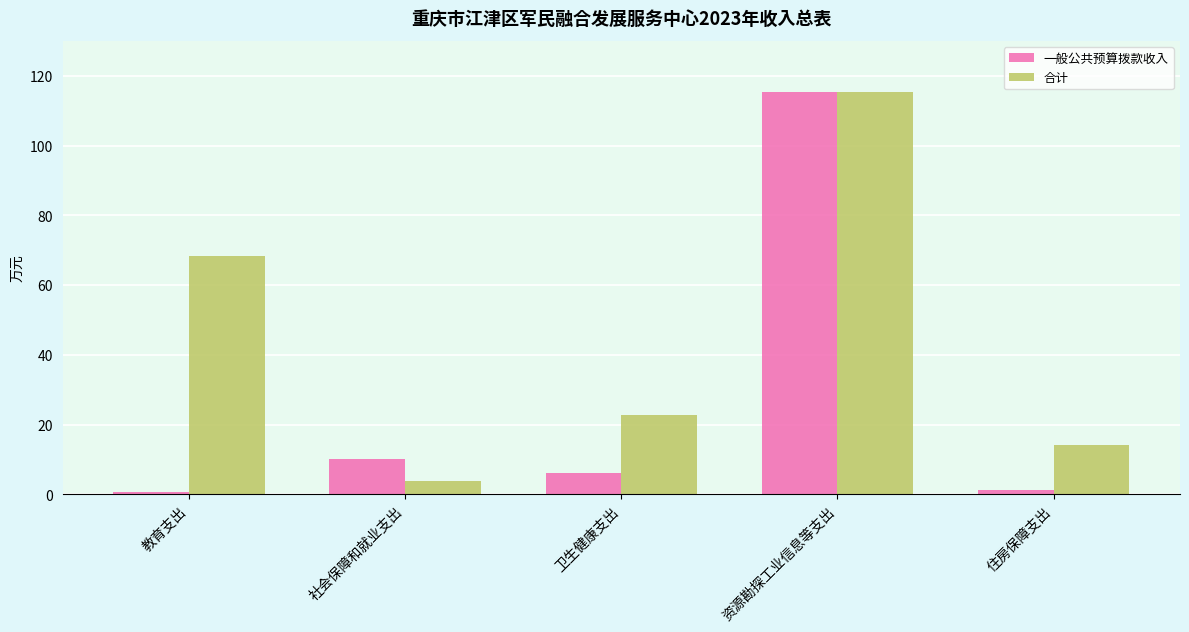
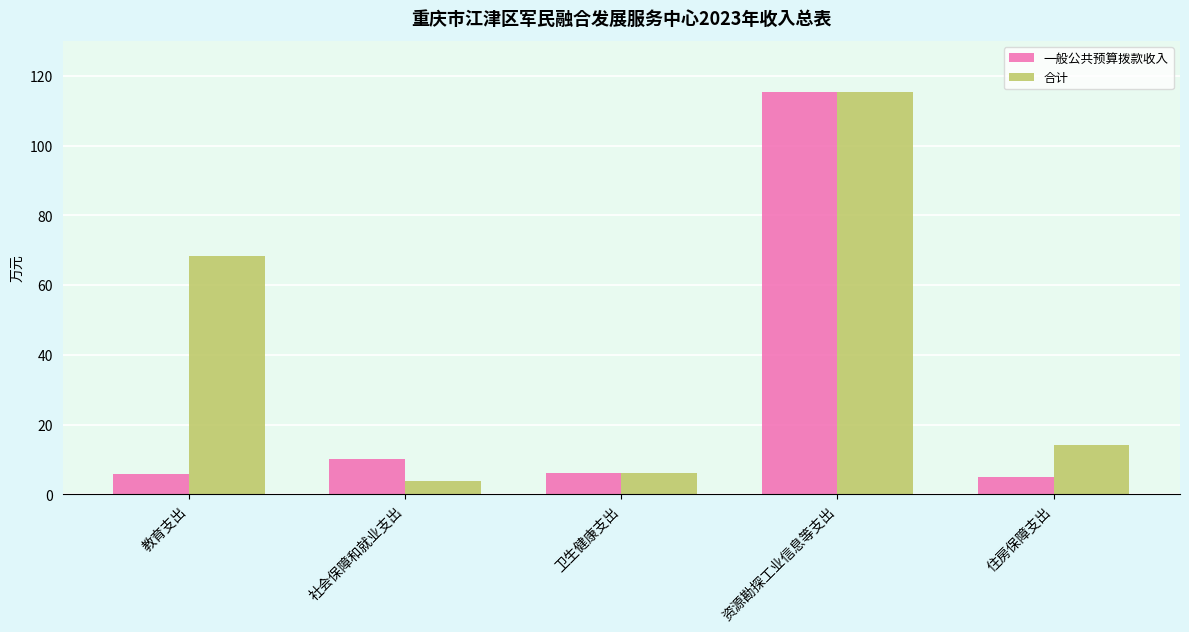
一般公共预算拨款收入, 教育支出: 1 -> 6
合计, 卫生健康支出: 23 -> 6
一般公共预算拨款收入, 住房保障支出: 1 -> 5
